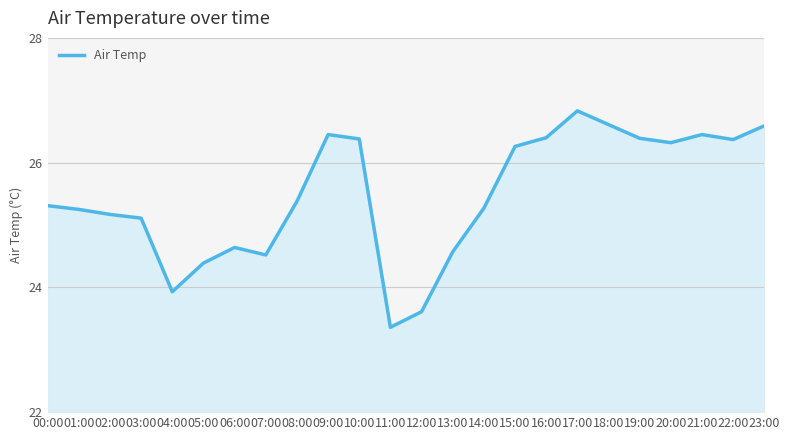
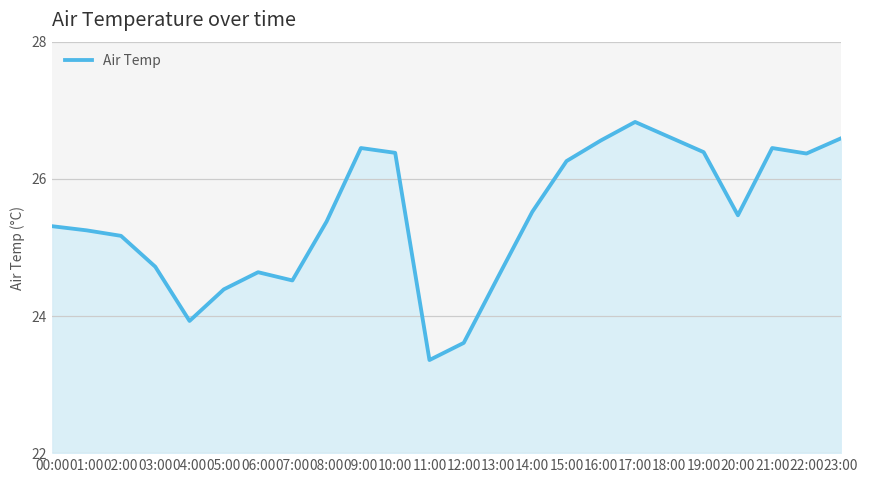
03:00: 25.1 -> 24.7
14:00: 25.3 -> 25.5
16:00: 26.4 -> 26.6
20:00: 26.3 -> 25.5
